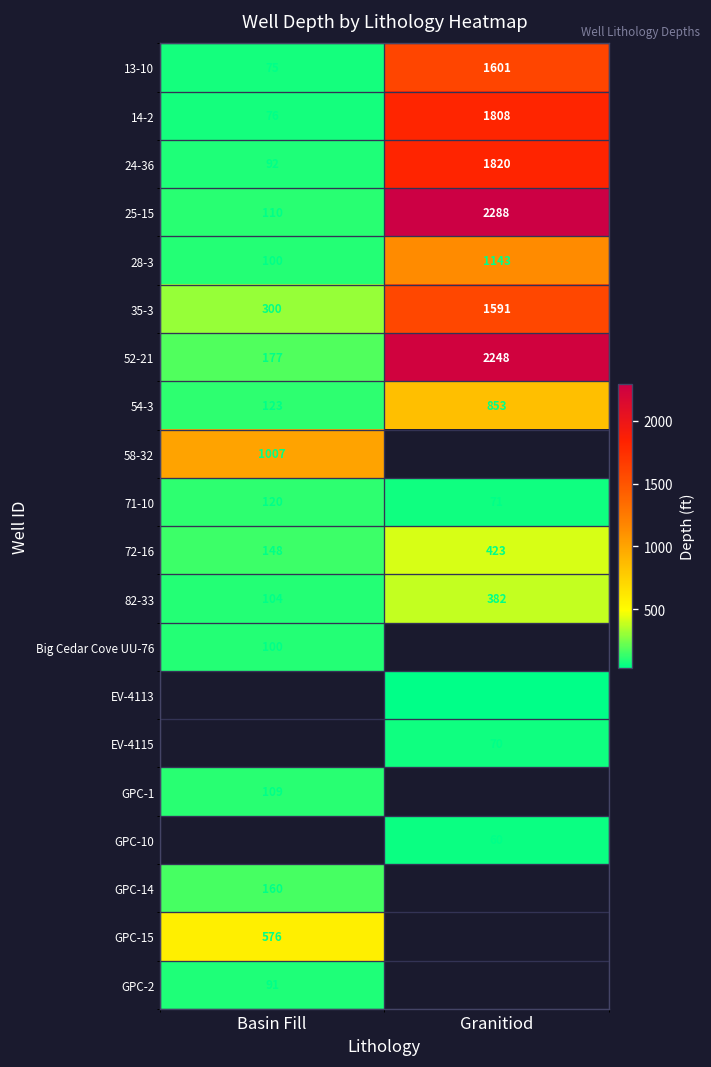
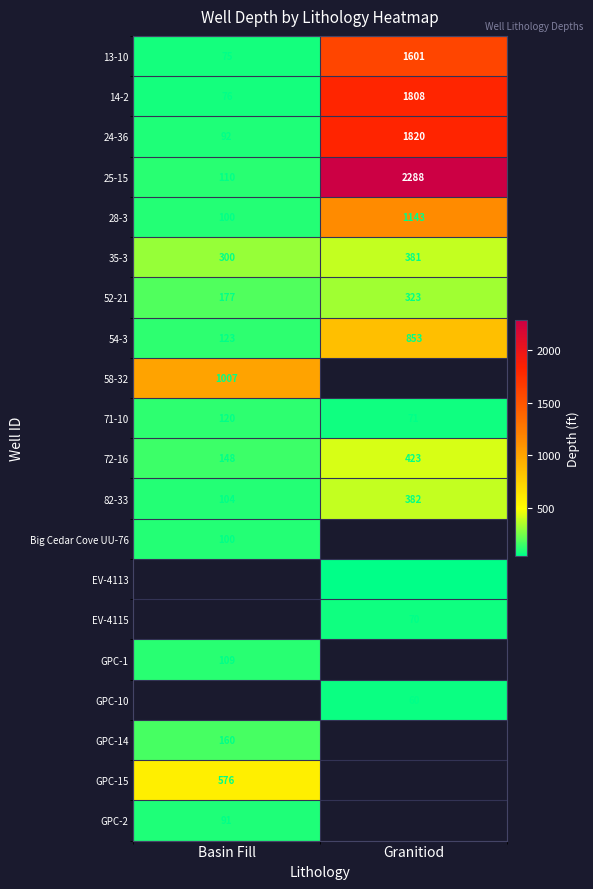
35-3, Granitiod: 1591 -> 381
52-21, Granitiod: 2248 -> 323
